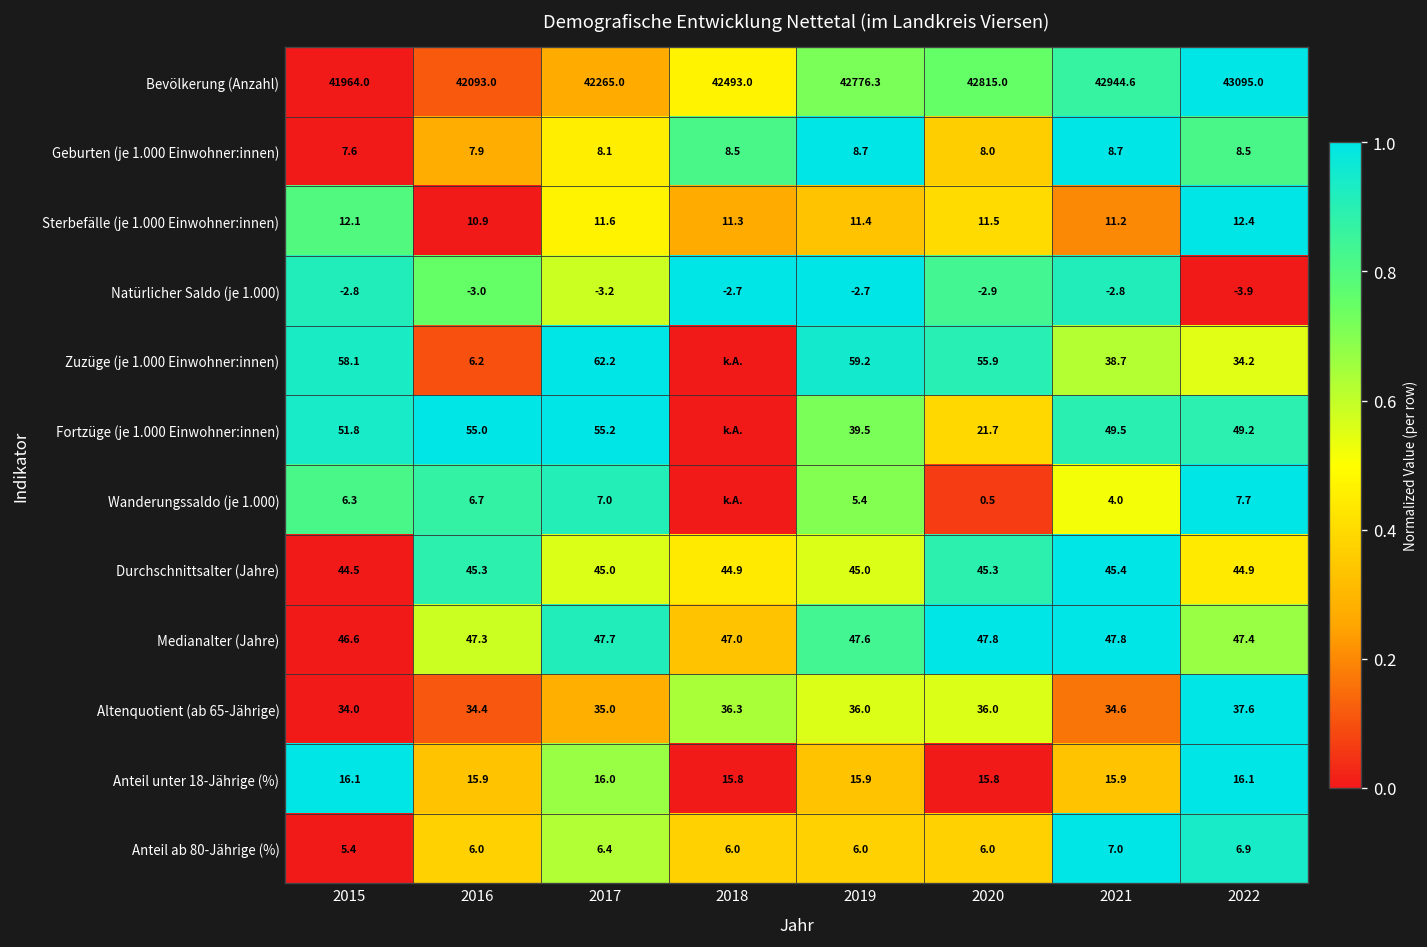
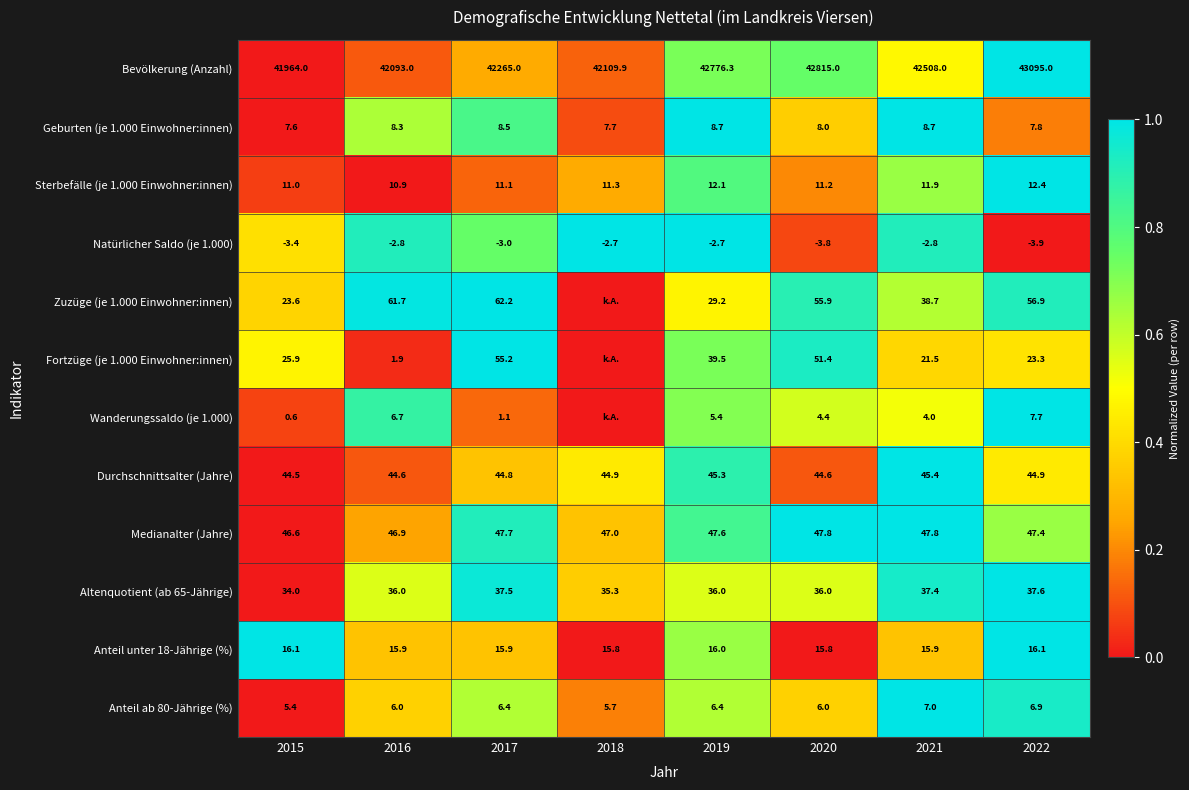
Bevölkerung (Anzahl), 2018: 42493.0 -> 42109.9
Bevölkerung (Anzahl), 2021: 42944.6 -> 42508.0
Geburten (je 1.000 Einwohner:innen), 2016: 7.9 -> 8.3
Geburten (je 1.000 Einwohner:innen), 2017: 8.1 -> 8.5
Geburten (je 1.000 Einwohner:innen), 2018: 8.5 -> 7.7
Geburten (je 1.000 Einwohner:innen), 2022: 8.5 -> 7.8
Sterbefälle (je 1.000 Einwohner:innen), 2015: 12.1 -> 11.0
Sterbefälle (je 1.000 Einwohner:innen), 2017: 11.6 -> 11.1
Sterbefälle (je 1.000 Einwohner:innen), 2019: 11.4 -> 12.1
Sterbefälle (je 1.000 Einwohner:innen), 2020: 11.5 -> 11.2
Sterbefälle (je 1.000 Einwohner:innen), 2021: 11.2 -> 11.9
Natürlicher Saldo (je 1.000), 2015: -2.8 -> -3.4
Natürlicher Saldo (je 1.000), 2016: -3.0 -> -2.8
Natürlicher Saldo (je 1.000), 2017: -3.2 -> -3.0
Natürlicher Saldo (je 1.000), 2020: -2.9 -> -3.8
Zuzüge (je 1.000 Einwohner:innen), 2015: 58.1 -> 23.6
Zuzüge (je 1.000 Einwohner:innen), 2016: 6.2 -> 61.7
Zuzüge (je 1.000 Einwohner:innen), 2019: 59.2 -> 29.2
Zuzüge (je 1.000 Einwohner:innen), 2022: 34.2 -> 56.9
Fortzüge (je 1.000 Einwohner:innen), 2015: 51.8 -> 25.9
Fortzüge (je 1.000 Einwohner:innen), 2016: 55.0 -> 1.9
Fortzüge (je 1.000 Einwohner:innen), 2020: 21.7 -> 51.4
Fortzüge (je 1.000 Einwohner:innen), 2021: 49.5 -> 21.5
Fortzüge (je 1.000 Einwohner:innen), 2022: 49.2 -> 23.3
Wanderungssaldo (je 1.000), 2015: 6.3 -> 0.6
Wanderungssaldo (je 1.000), 2017: 7.0 -> 1.1
Wanderungssaldo (je 1.000), 2020: 0.5 -> 4.4
Durchschnittsalter (Jahre), 2016: 45.3 -> 44.6
Durchschnittsalter (Jahre), 2017: 45.0 -> 44.8
Durchschnittsalter (Jahre), 2019: 45.0 -> 45.3
Durchschnittsalter (Jahre), 2020: 45.3 -> 44.6
Medianalter (Jahre), 2016: 47.3 -> 46.9
Altenquotient (ab 65-Jährige), 2016: 34.4 -> 36.0
Altenquotient (ab 65-Jährige), 2017: 35.0 -> 37.5
Altenquotient (ab 65-Jährige), 2018: 36.3 -> 35.3
Altenquotient (ab 65-Jährige), 2021: 34.6 -> 37.4
Anteil unter 18-Jährige (%), 2017: 16.0 -> 15.9
Anteil unter 18-Jährige (%), 2019: 15.9 -> 16.0
Anteil ab 80-Jährige (%), 2018: 6.0 -> 5.7
Anteil ab 80-Jährige (%), 2019: 6.0 -> 6.4
